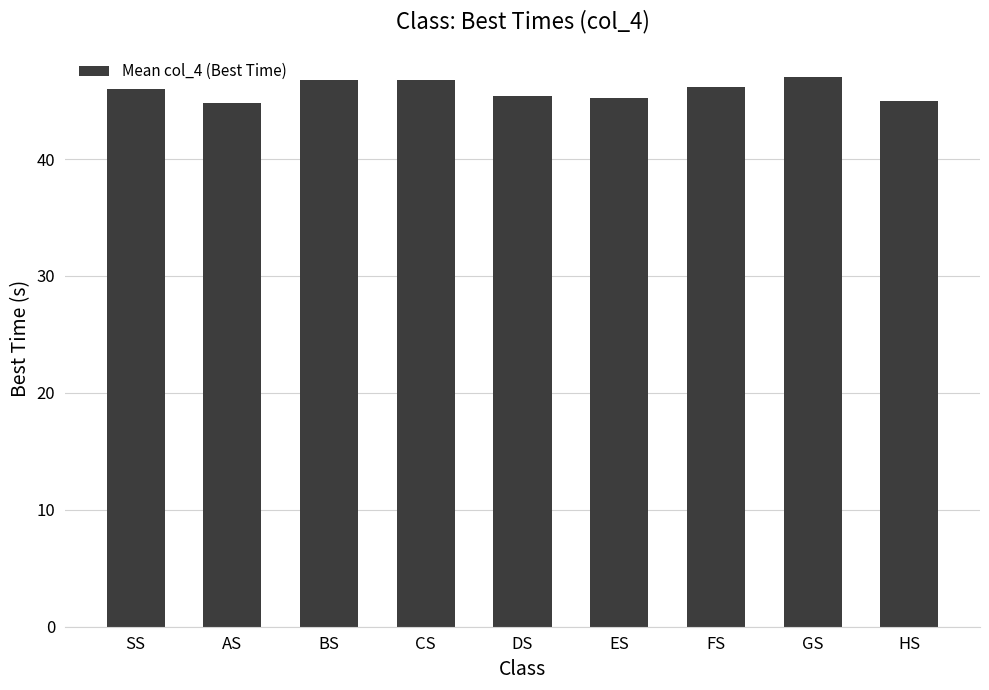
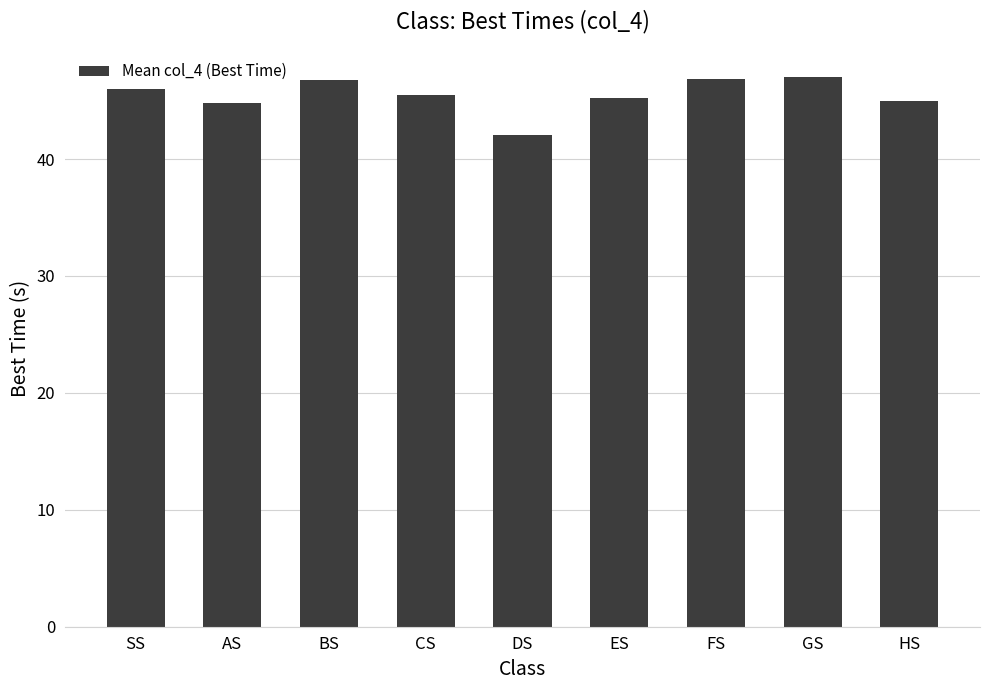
CS: 46.8 -> 45.5
DS: 45.4 -> 42.1
FS: 46.1 -> 46.9
